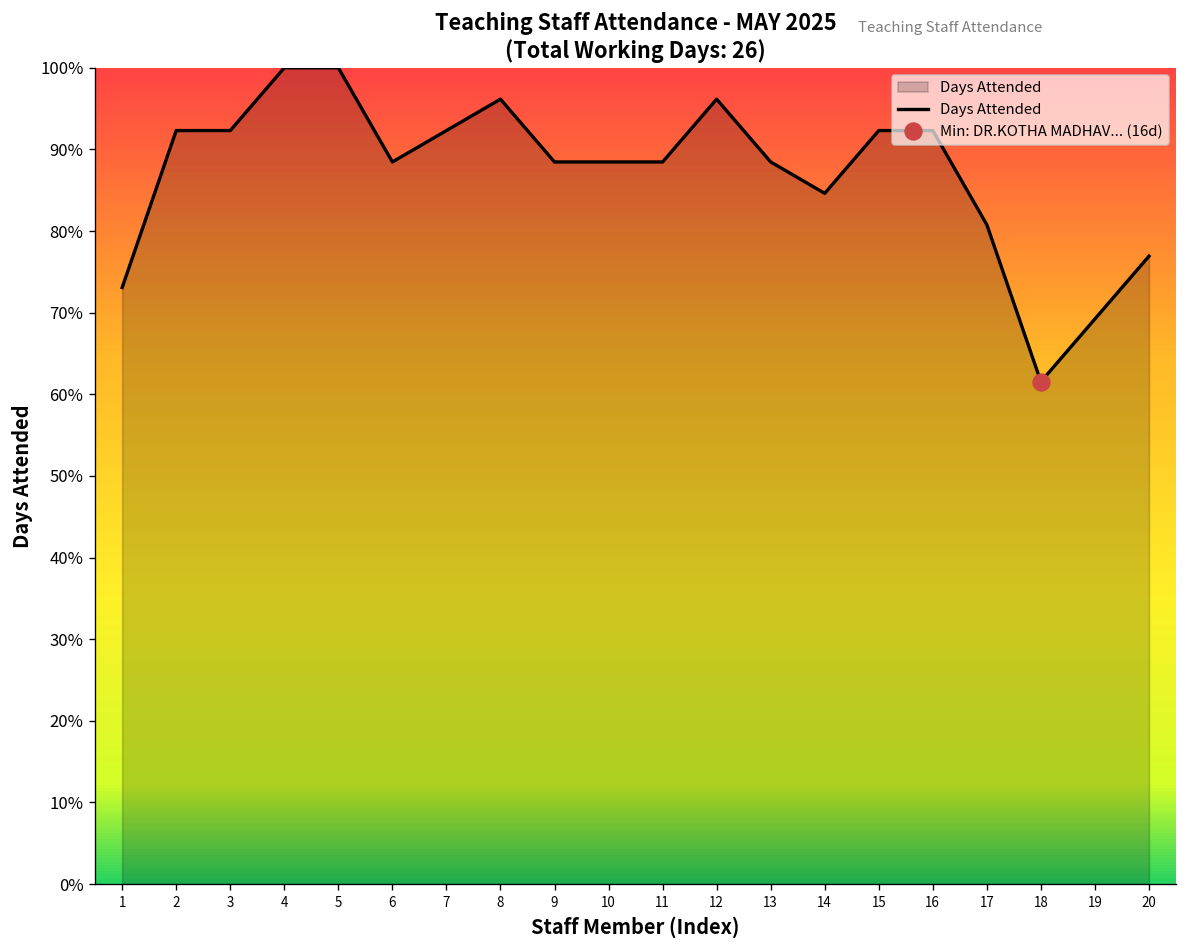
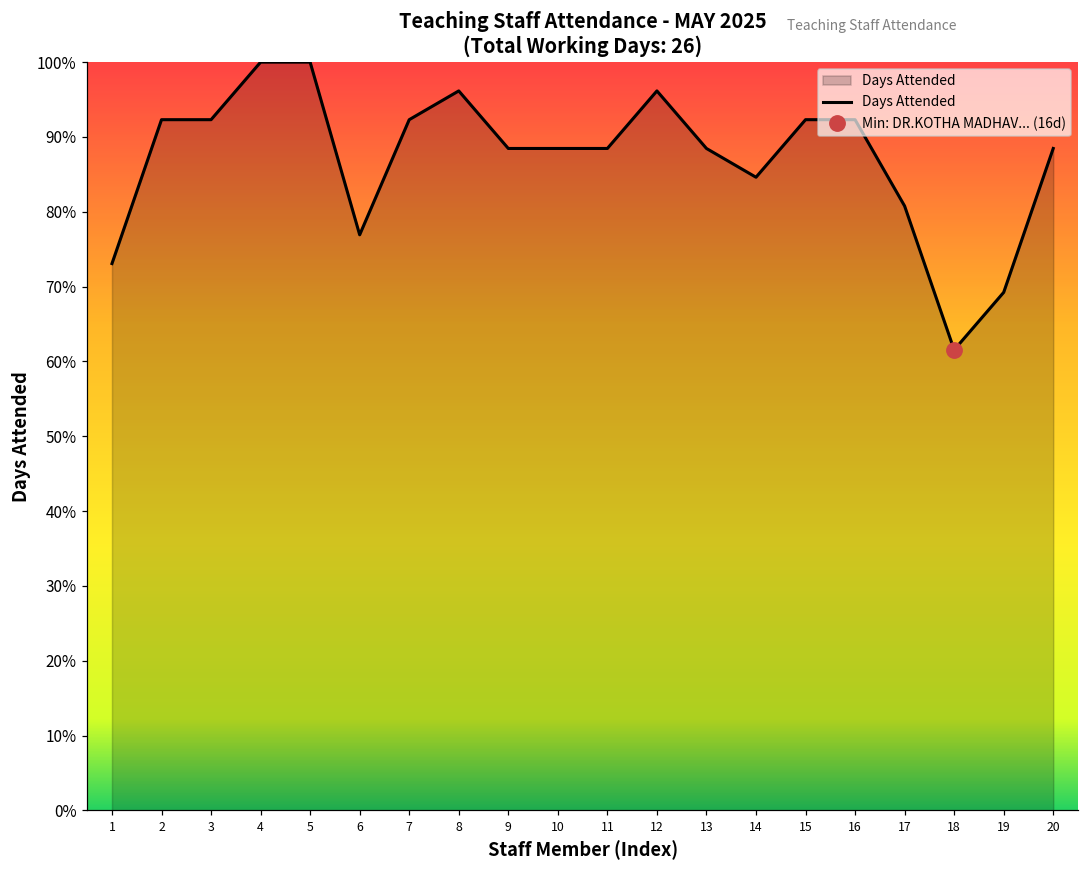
Days Attended, 6: 88% -> 77%
Days Attended, 20: 77% -> 88%
